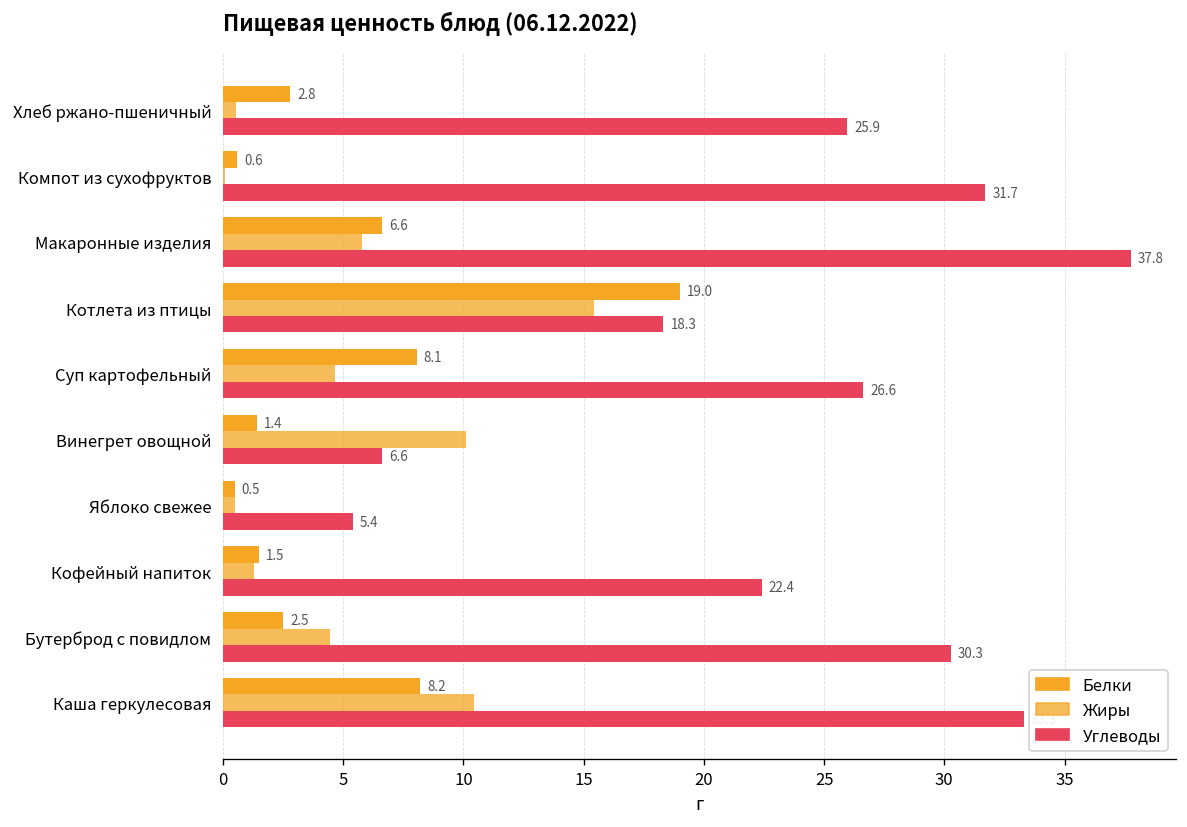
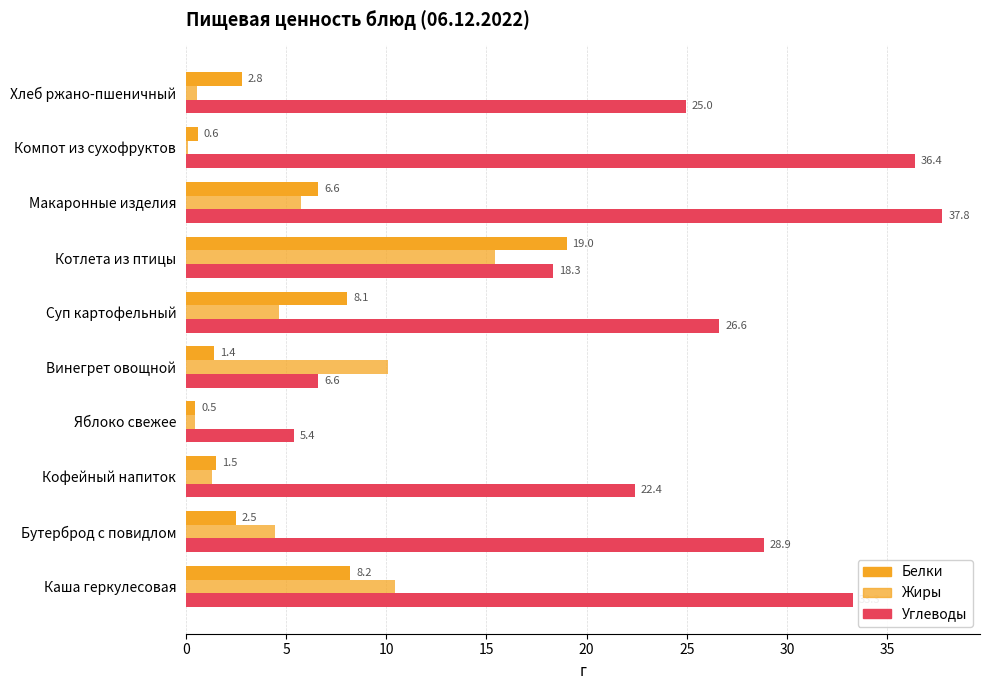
Углеводы, Хлеб ржано-пшеничный: 25.9 -> 25.0
Углеводы, Компот из сухофруктов: 31.7 -> 36.4
Углеводы, Бутерброд с повидлом: 30.3 -> 28.9
